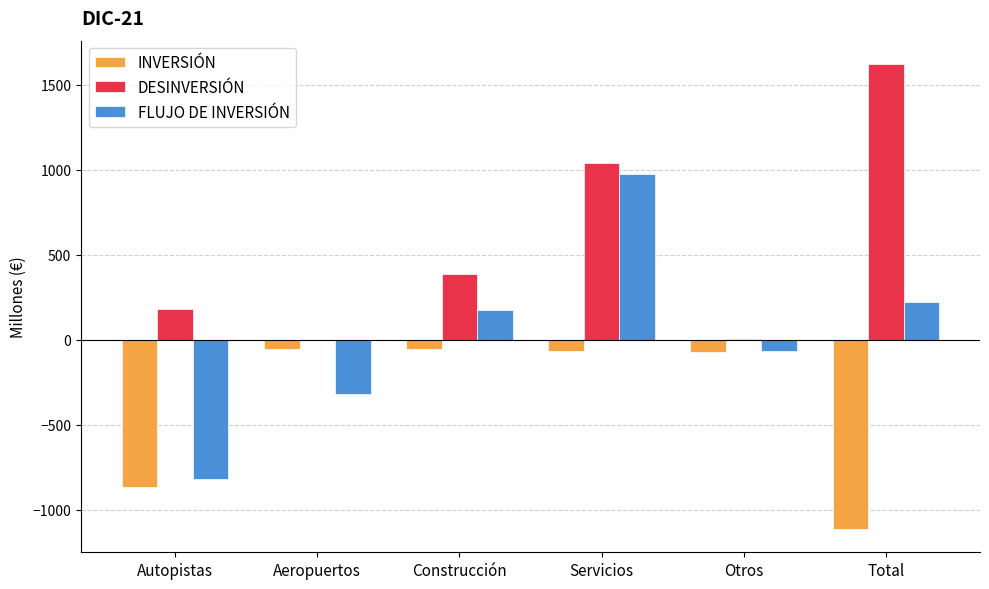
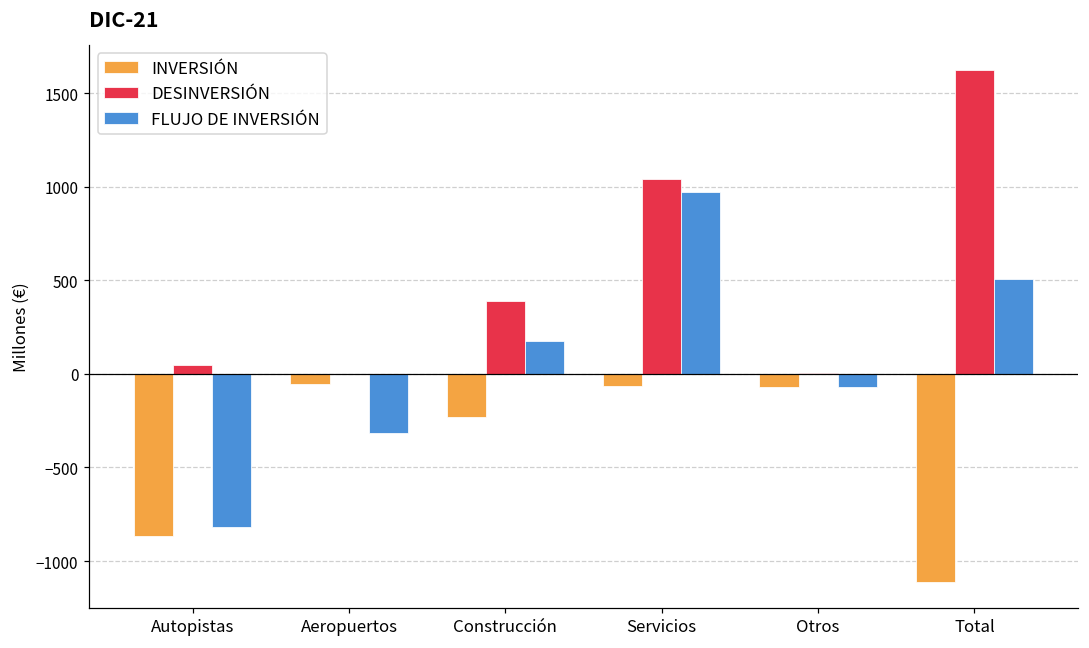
DESINVERSIÓN, Autopistas: 180 -> 50
INVERSIÓN, Construcción: -60 -> -230
FLUJO DE INVERSIÓN, Total: 220 -> 510
